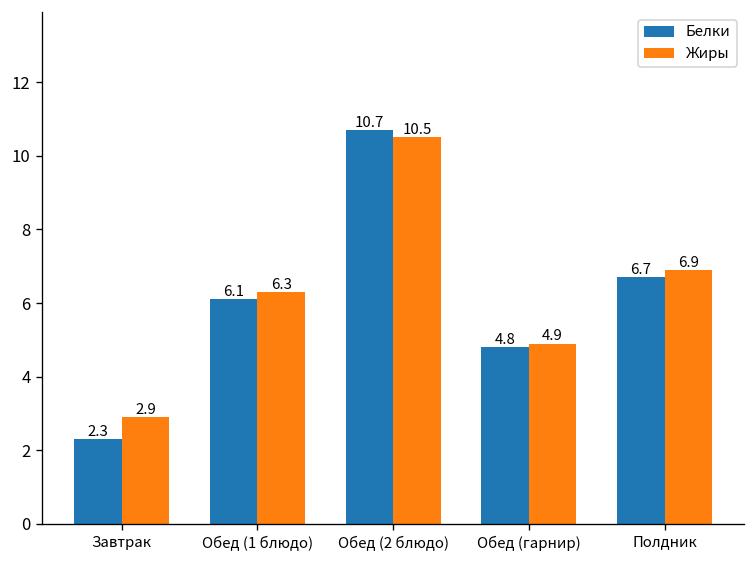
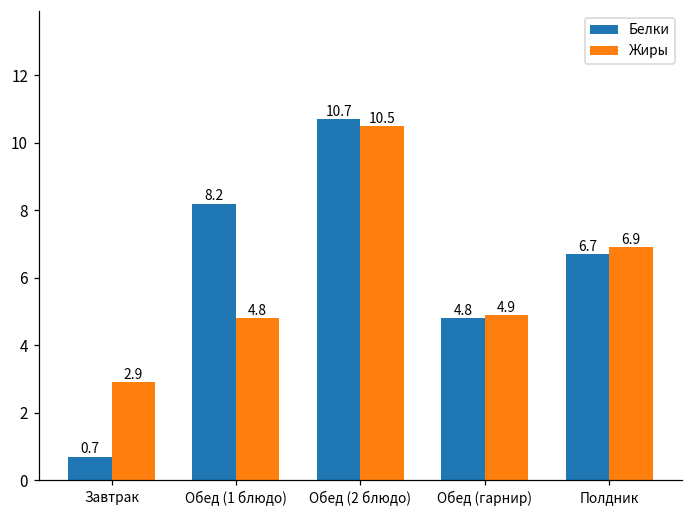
Белки, Завтрак: 2.3 -> 0.7
Белки, Обед (1 блюдо): 6.1 -> 8.2
Жиры, Обед (1 блюдо): 6.3 -> 4.8
